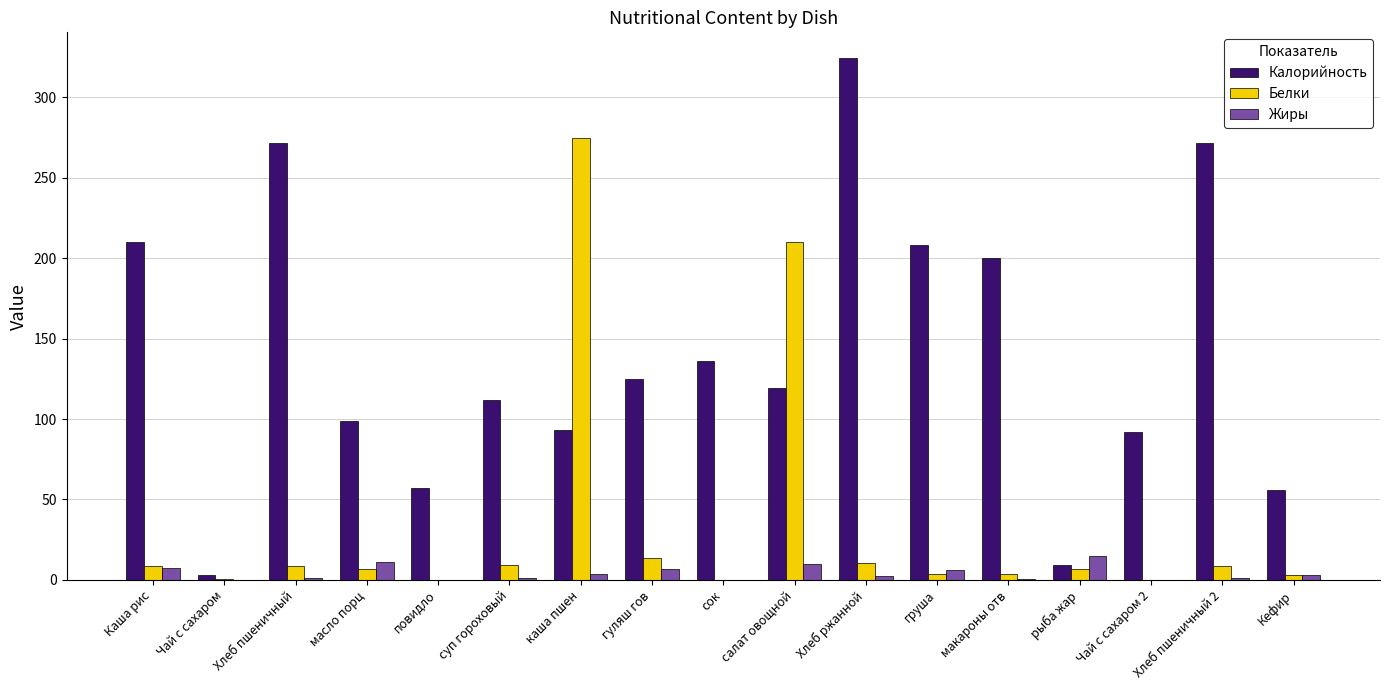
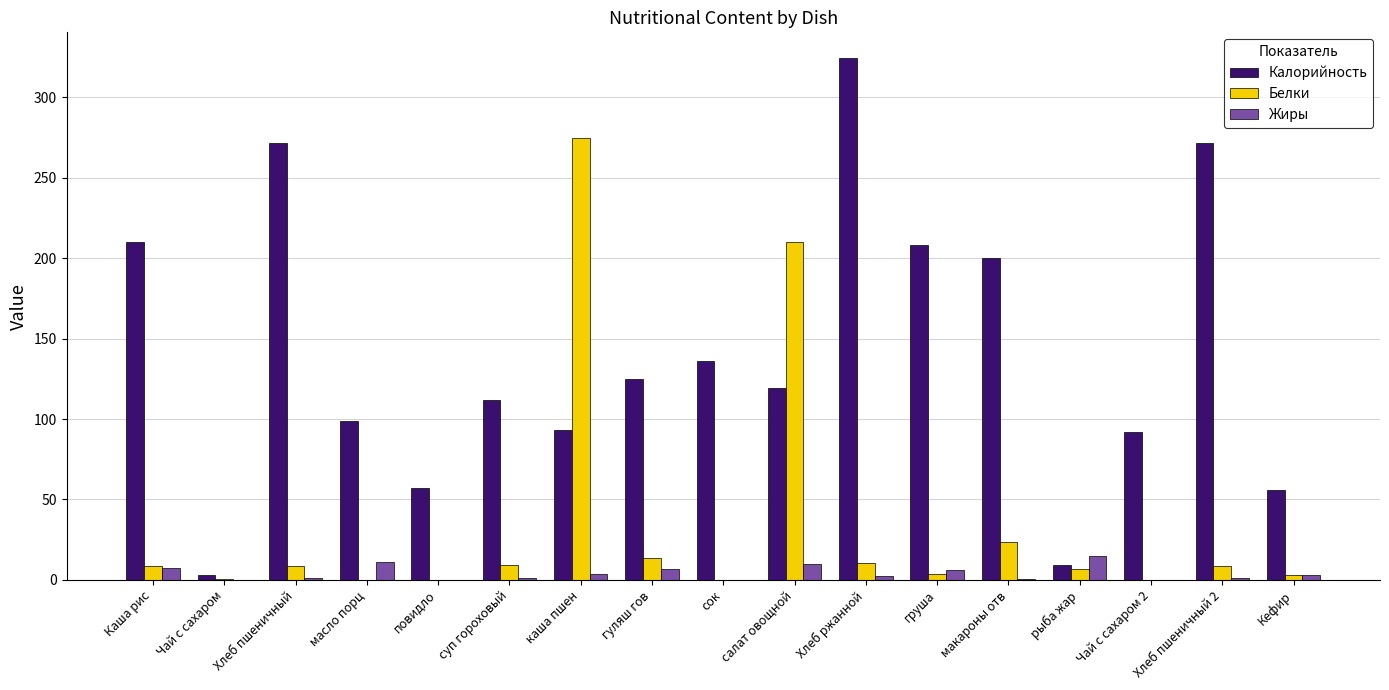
Белки, масло порц: 7 -> 0
Белки, макароны отв: 4 -> 23
